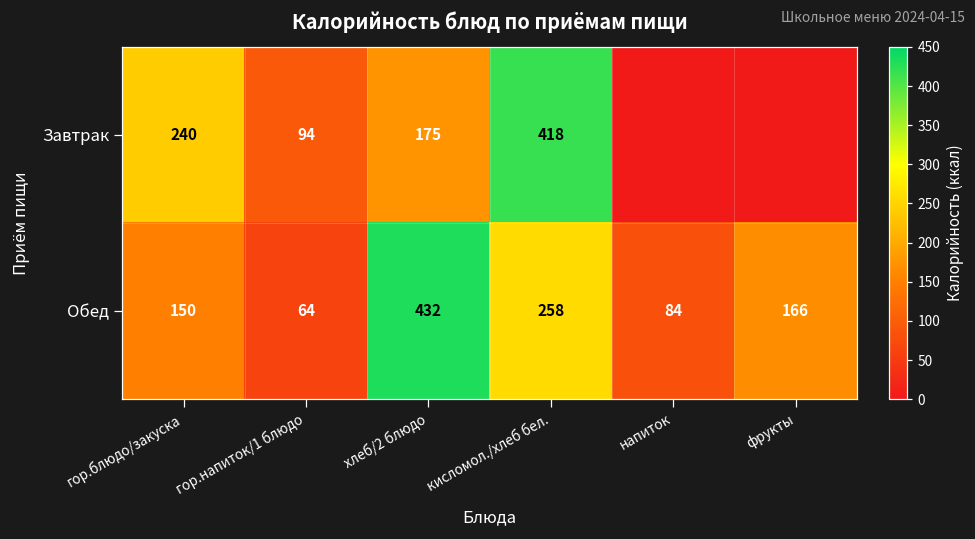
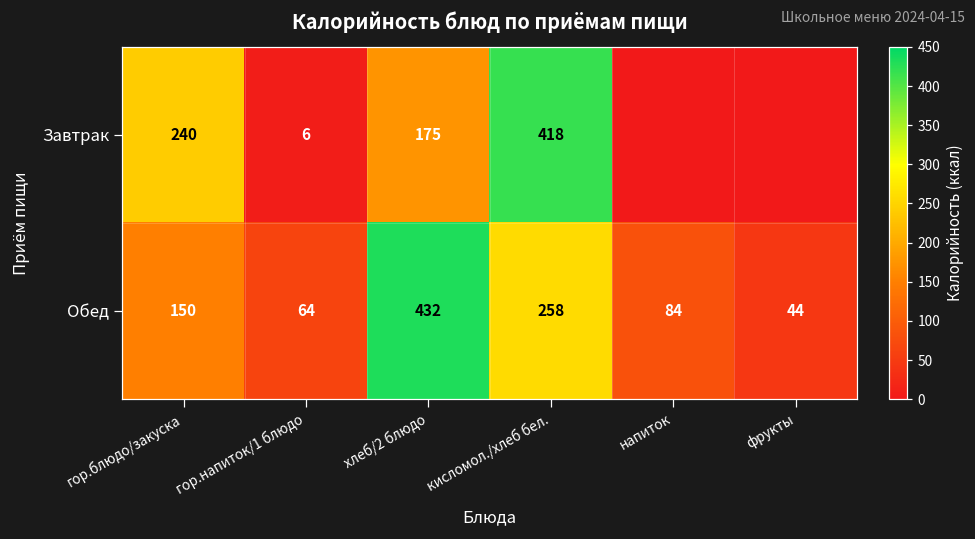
Завтрак, гор.напиток/1 блюдо: 94 -> 6
Обед, фрукты: 166 -> 44
